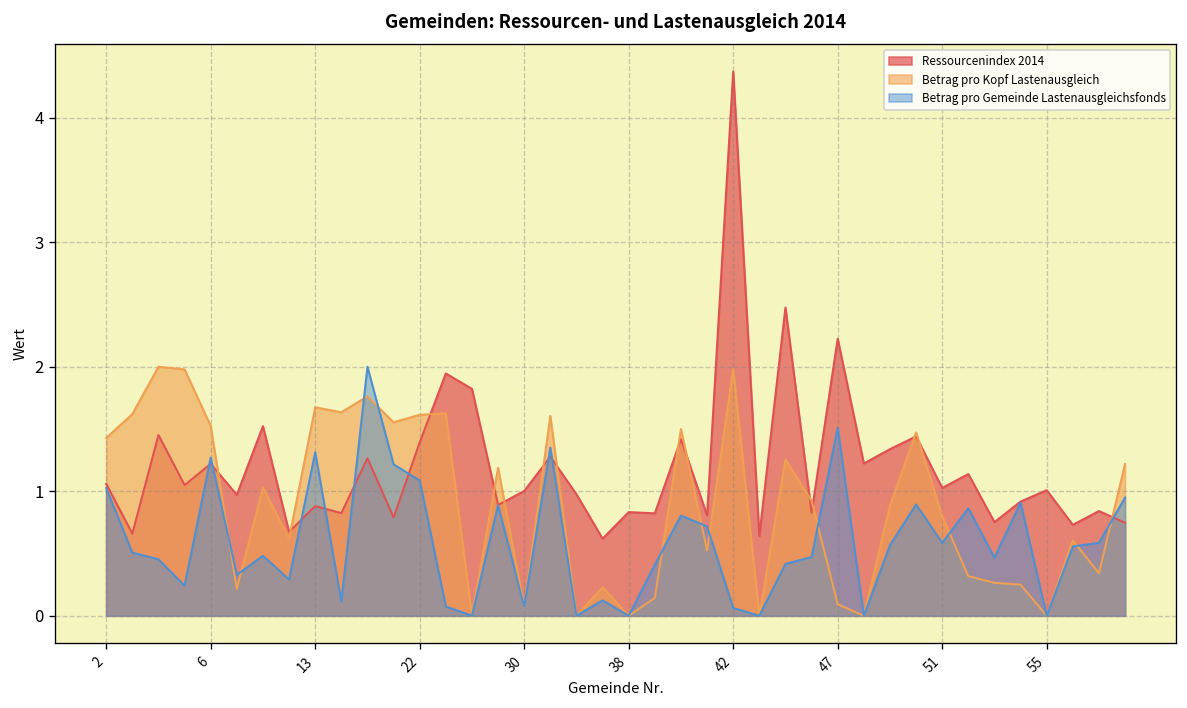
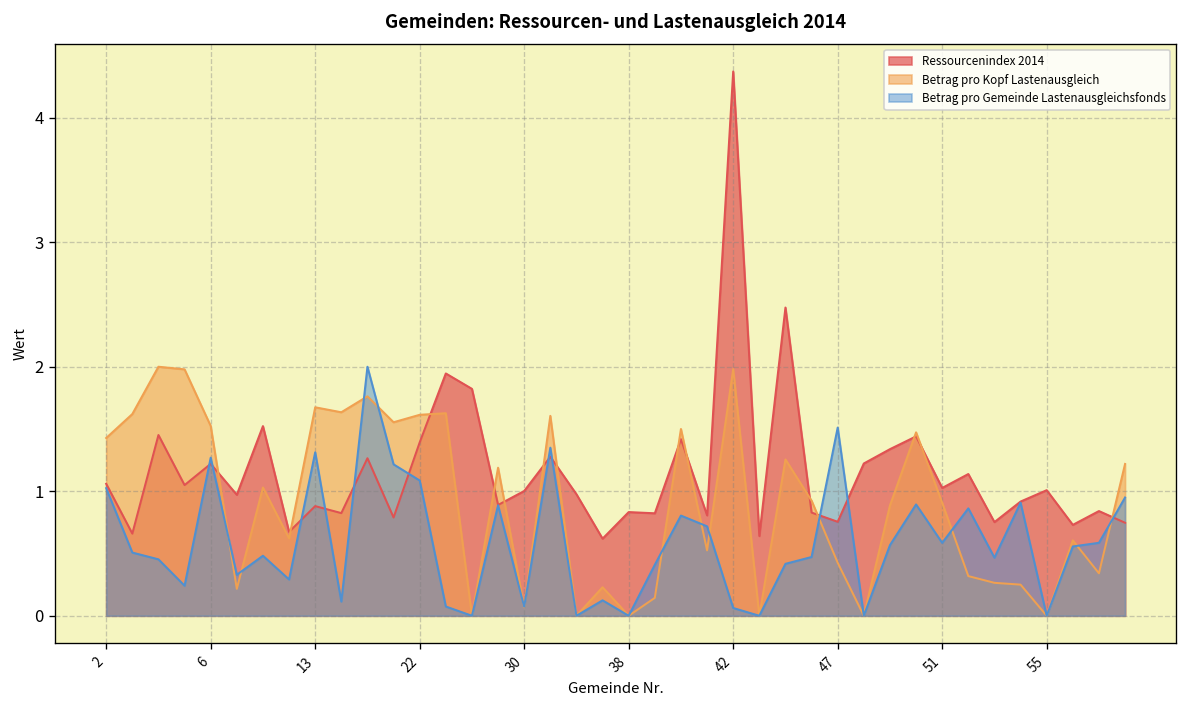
Ressourcenindex 2014, 47: 2.22 -> 0.75
Betrag pro Kopf Lastenausgleich, 47: 0.09 -> 0.43
Betrag pro Kopf Lastenausgleich, 51: 0.80 -> 0.91
